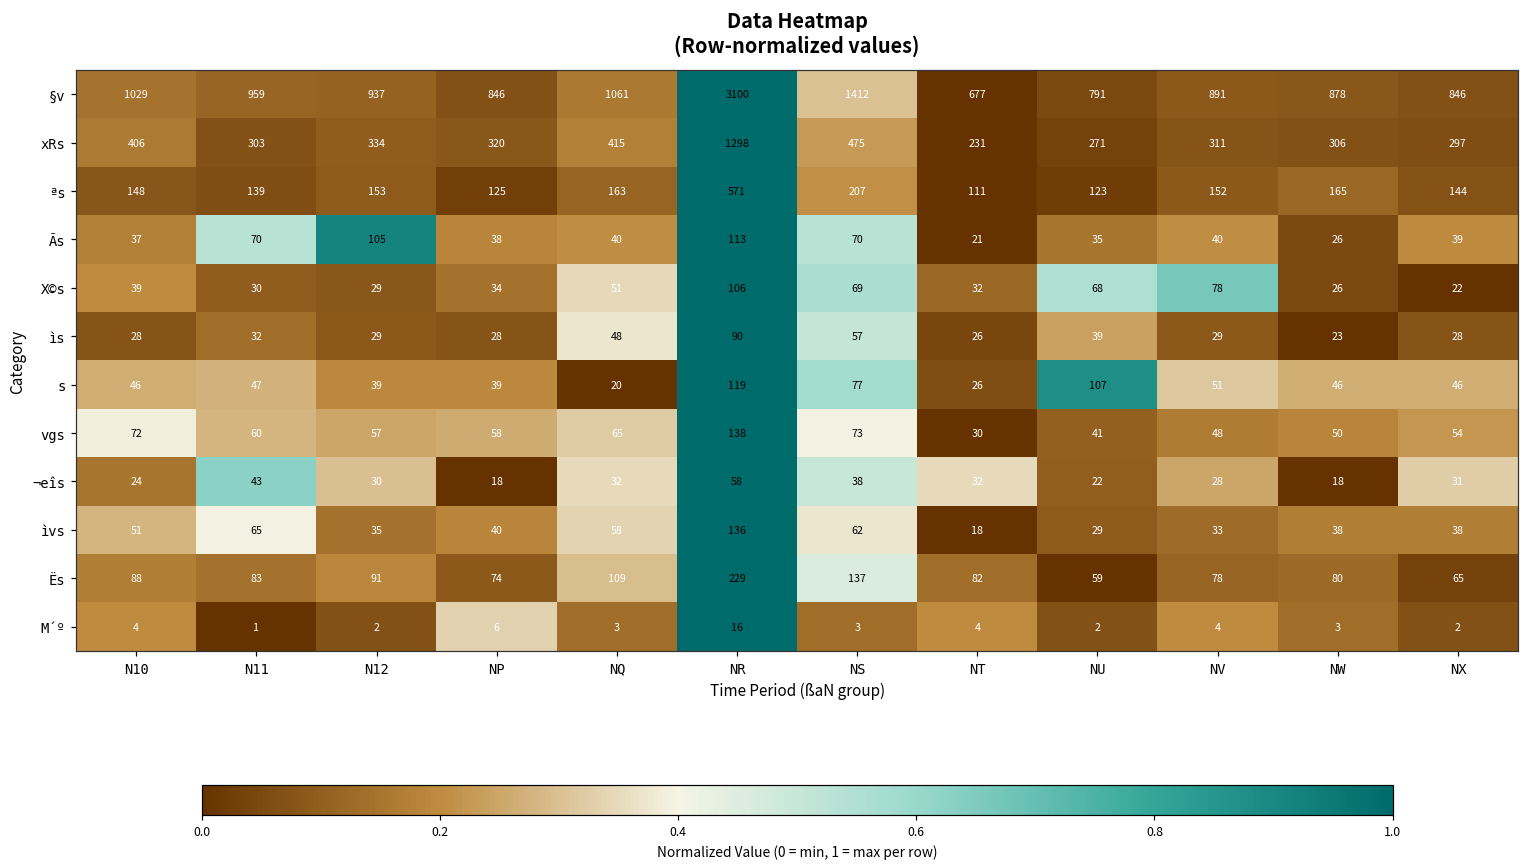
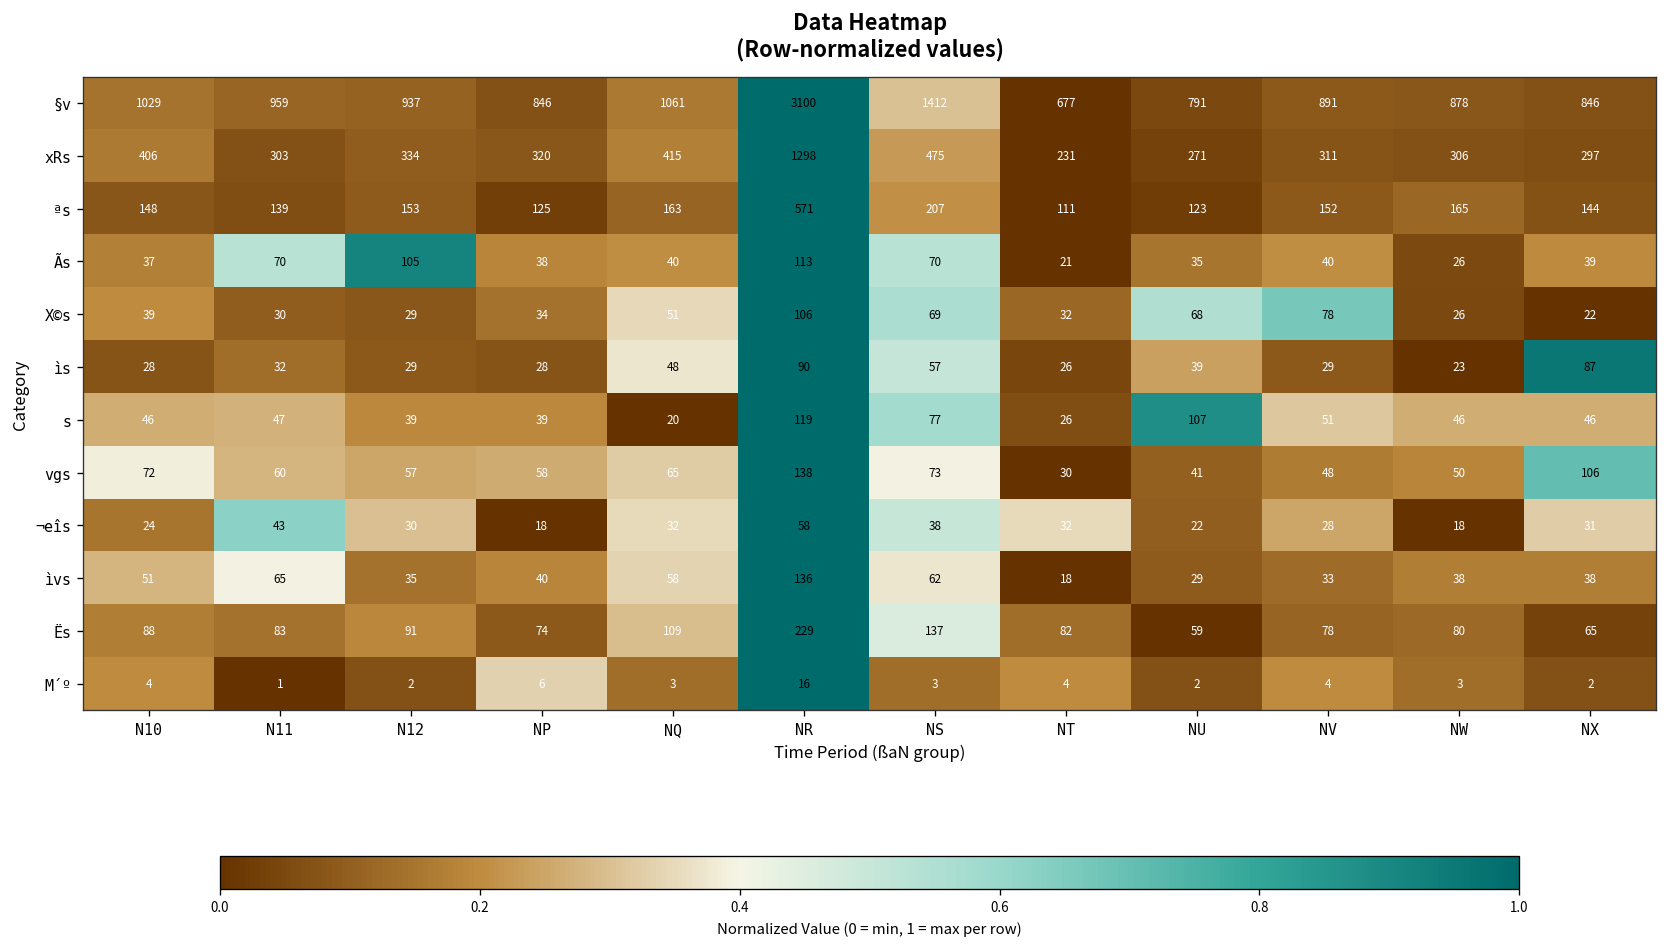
ìs, NX: 28 -> 87
vgs, NX: 54 -> 106
